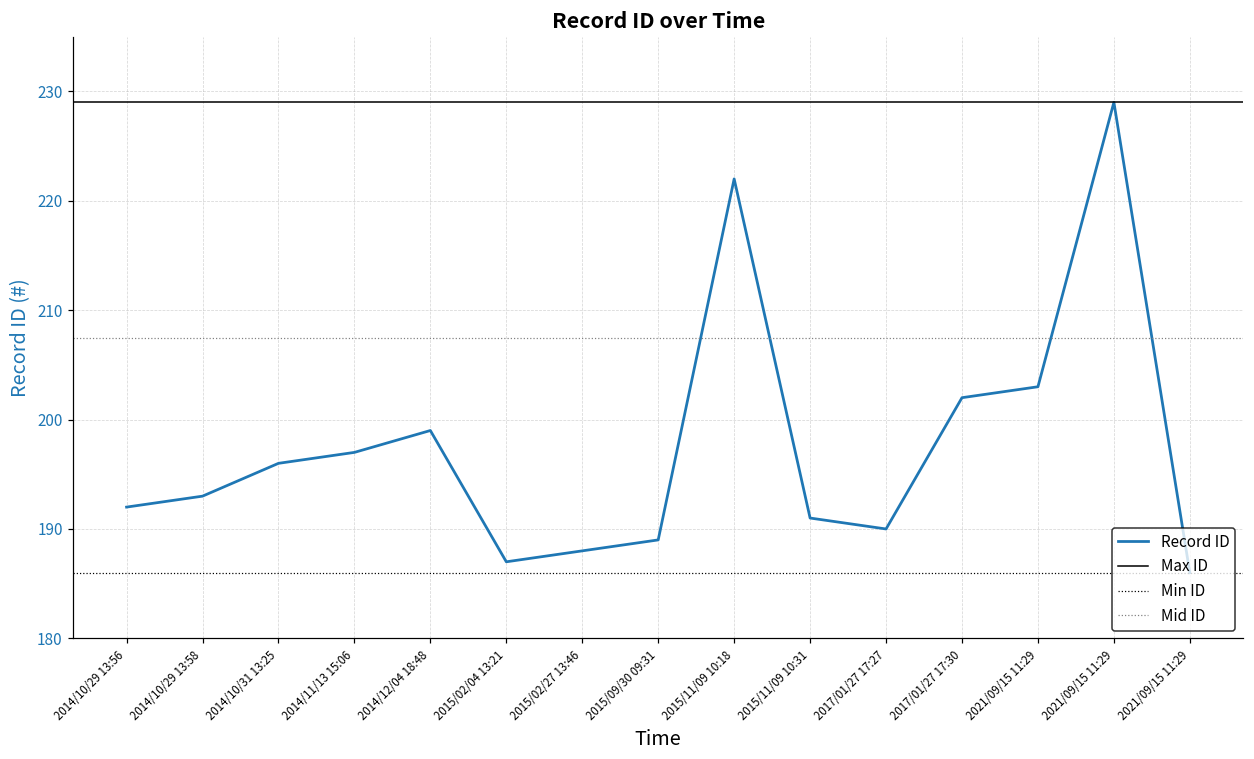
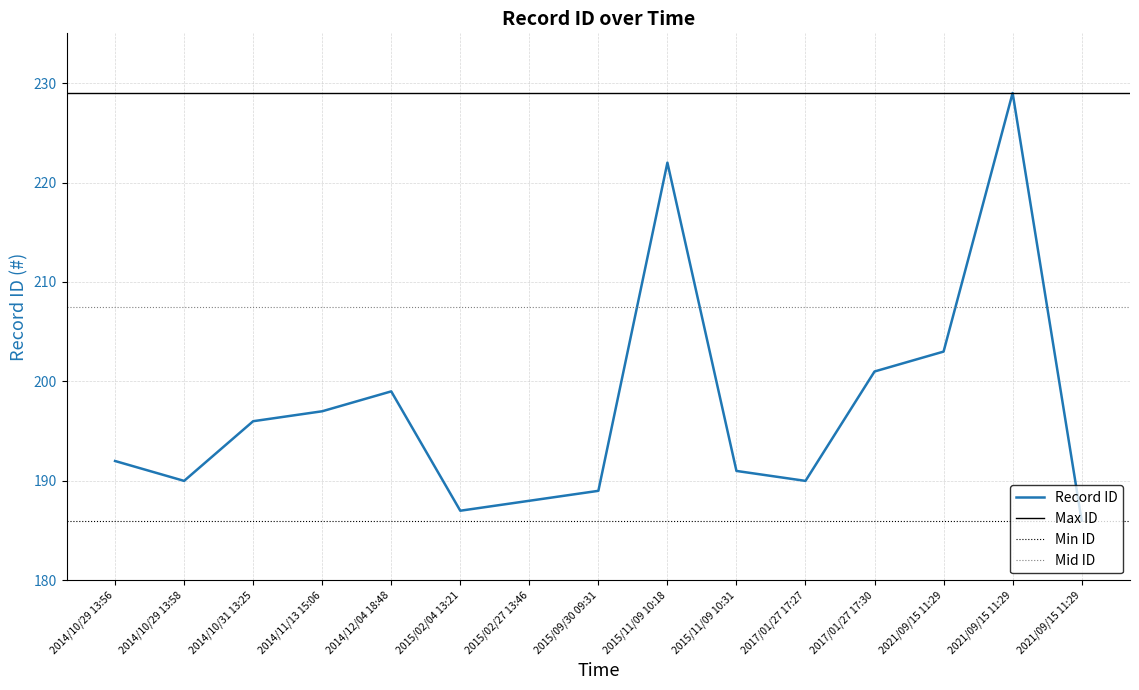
2014/10/29 13:58: 193 -> 190
2017/01/27 17:30: 202 -> 201
